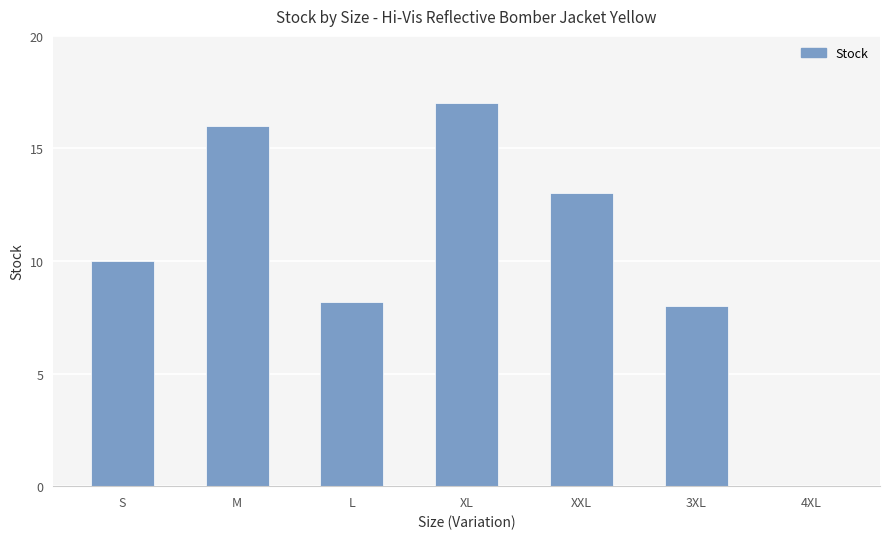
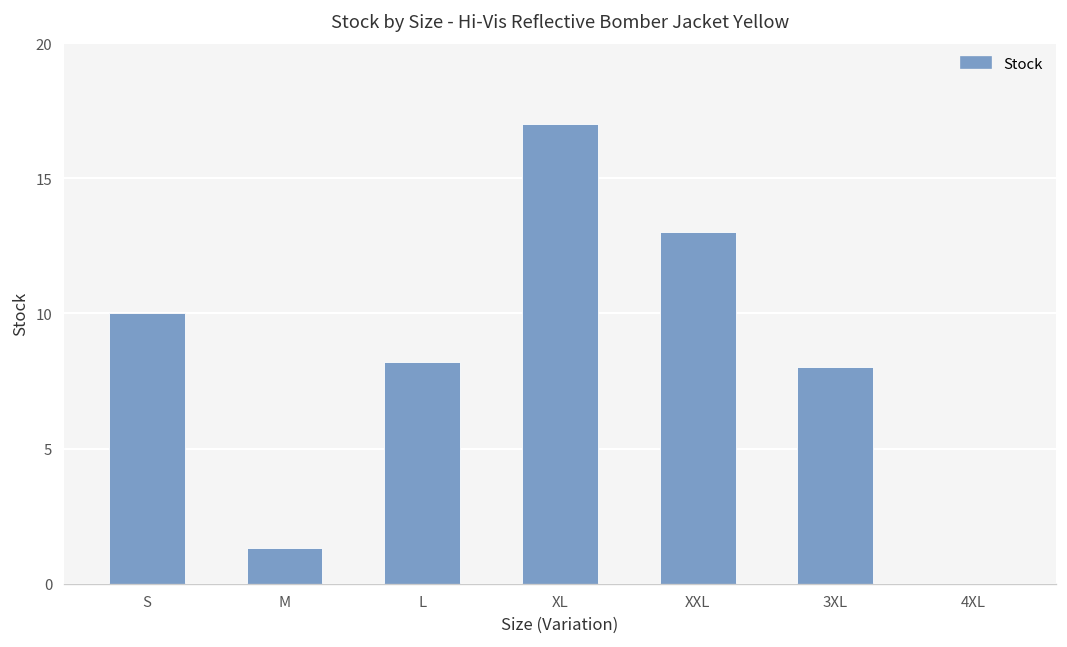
M: 16.0 -> 1.3
